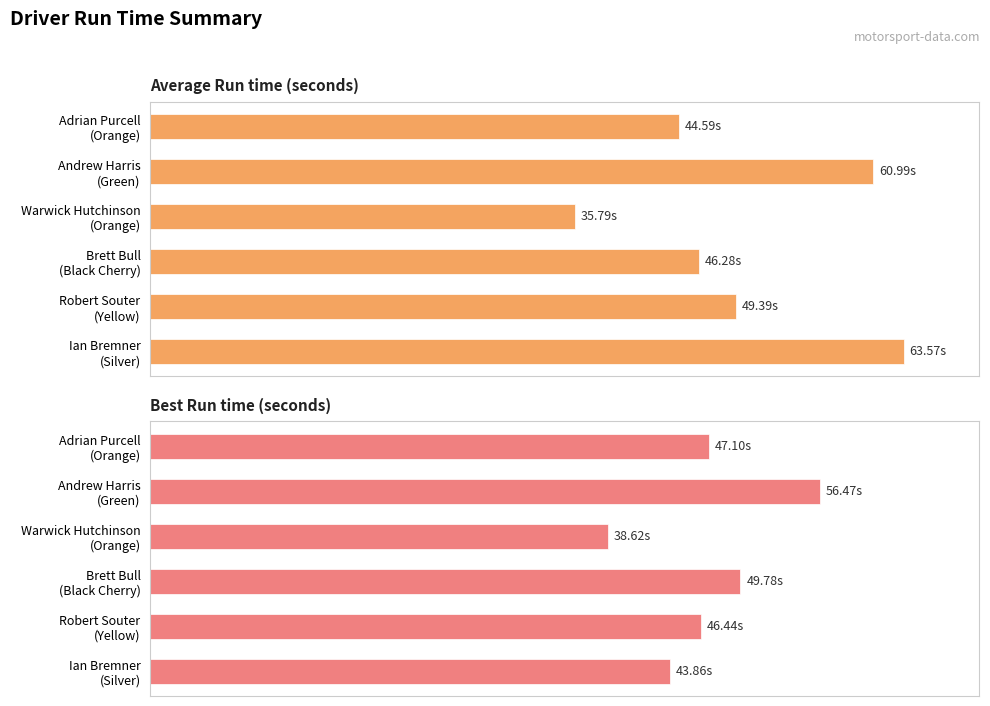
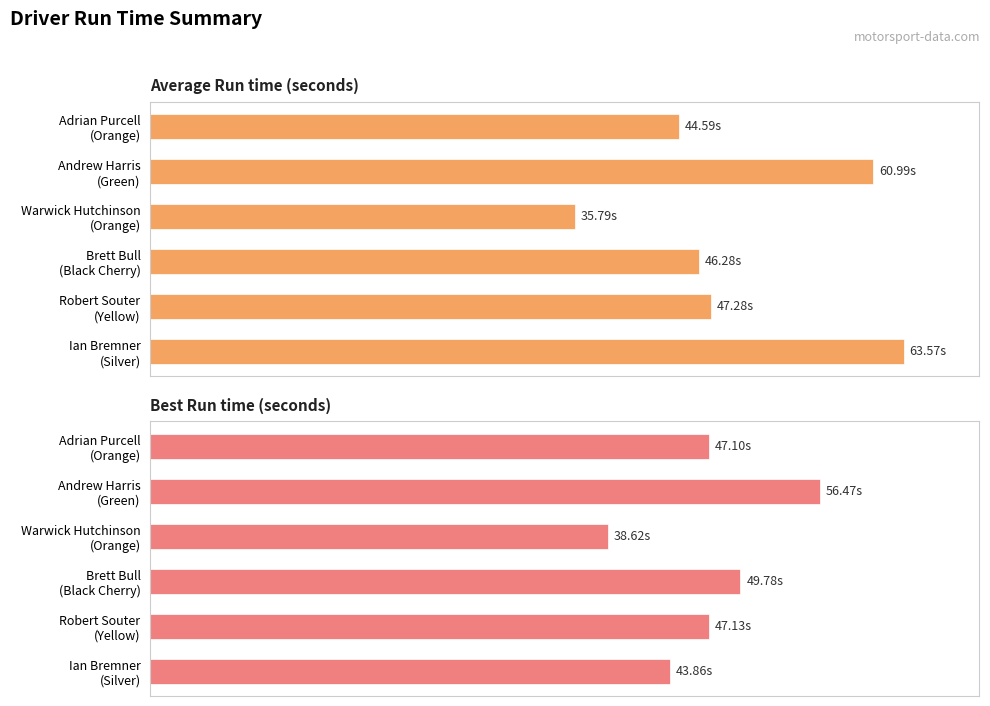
Average Run time (seconds), Robert Souter (Yellow): 49.39s -> 47.28s
Best Run time (seconds), Robert Souter (Yellow): 46.44s -> 47.13s
